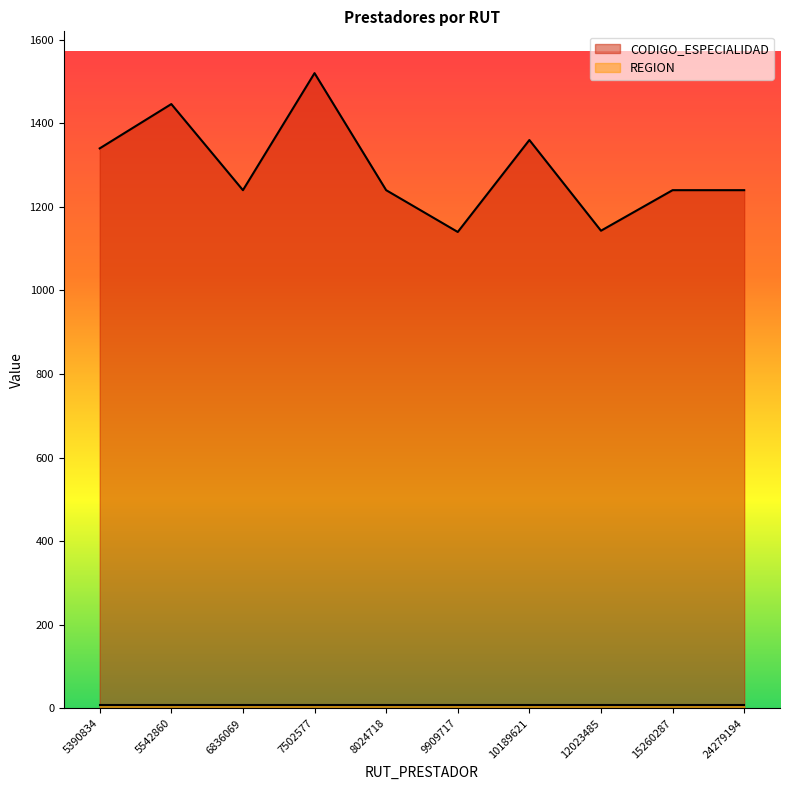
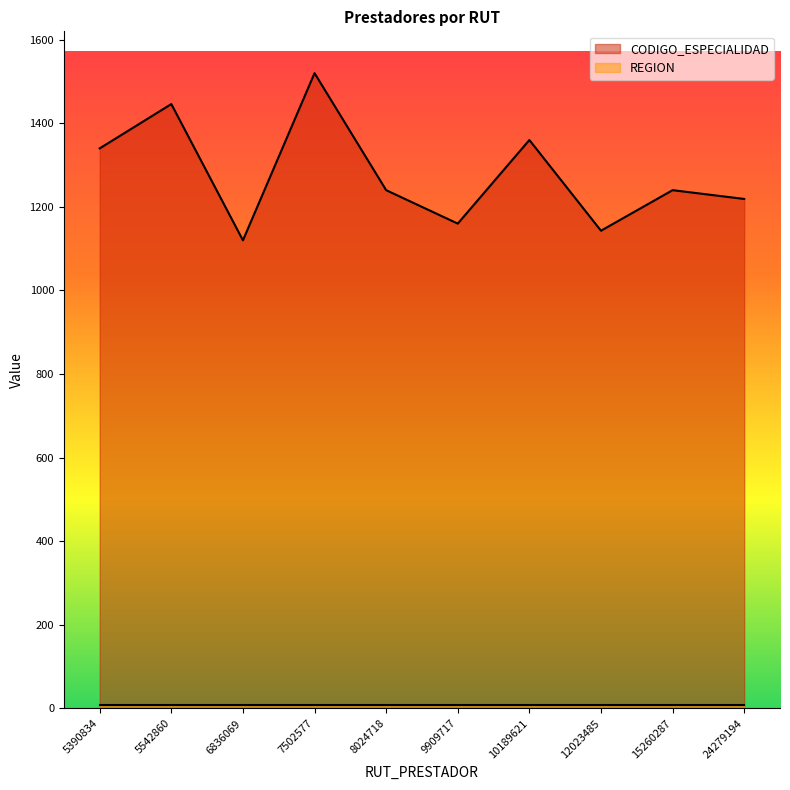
CODIGO_ESPECIALIDAD, 6836069: 1240 -> 1120
CODIGO_ESPECIALIDAD, 9909717: 1140 -> 1160
CODIGO_ESPECIALIDAD, 24279194: 1240 -> 1220
